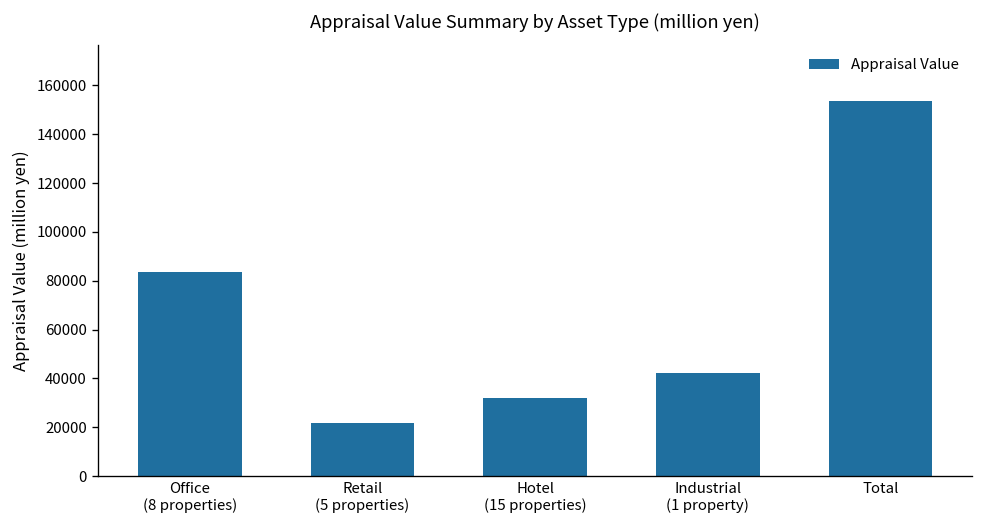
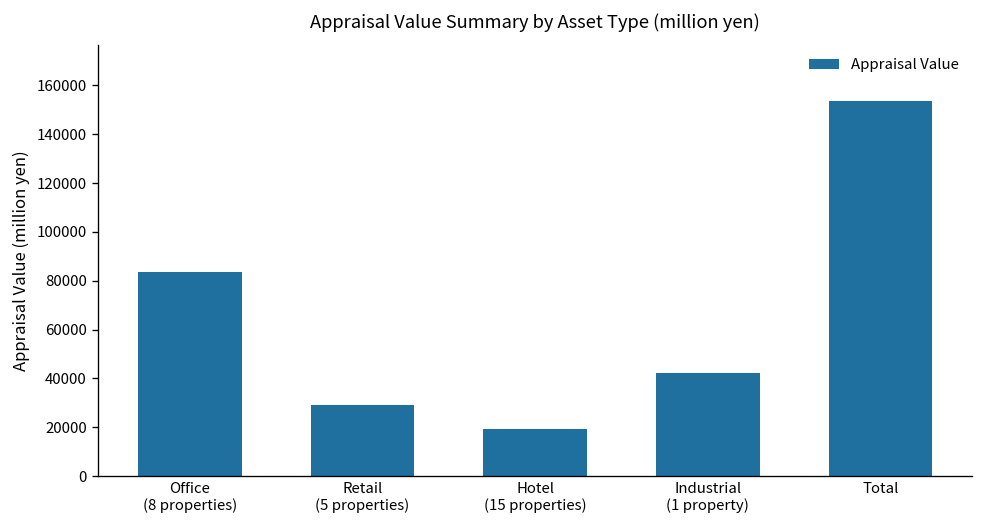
Retail (5 properties): 22000 -> 29000
Hotel (15 properties): 32000 -> 19000
